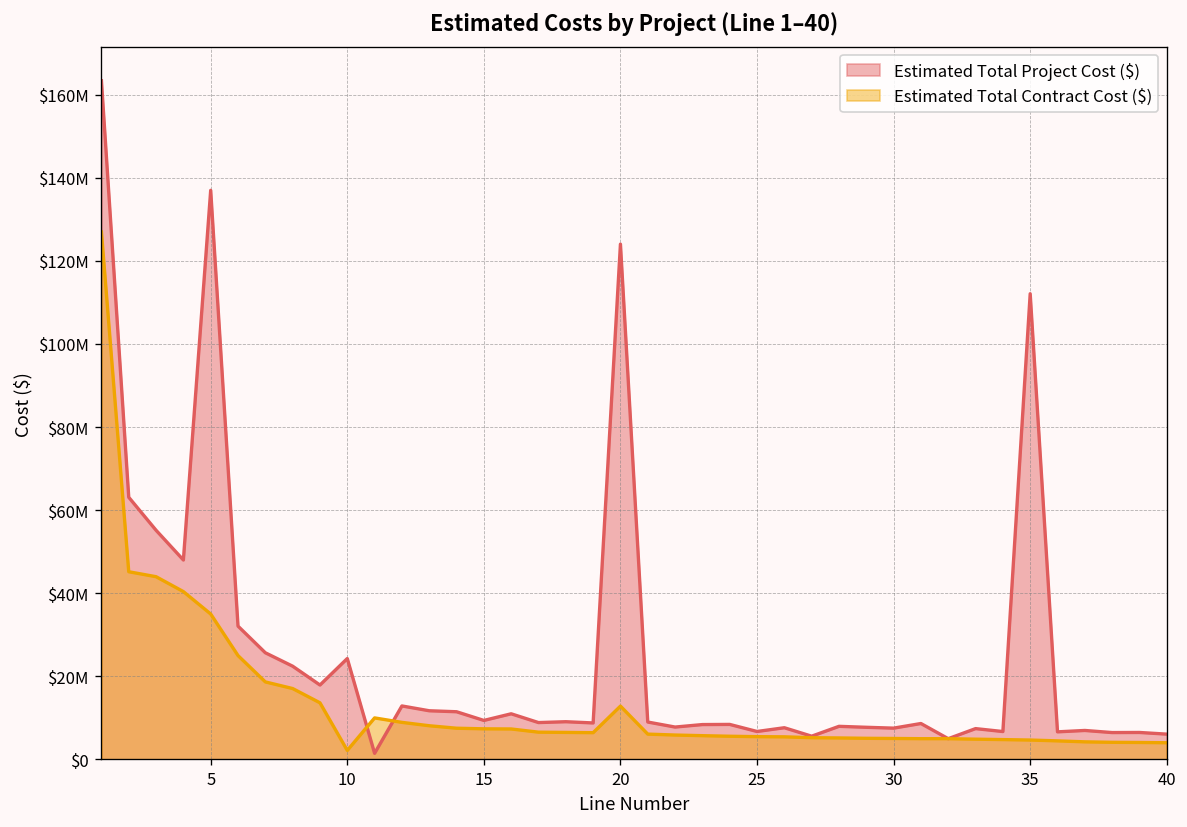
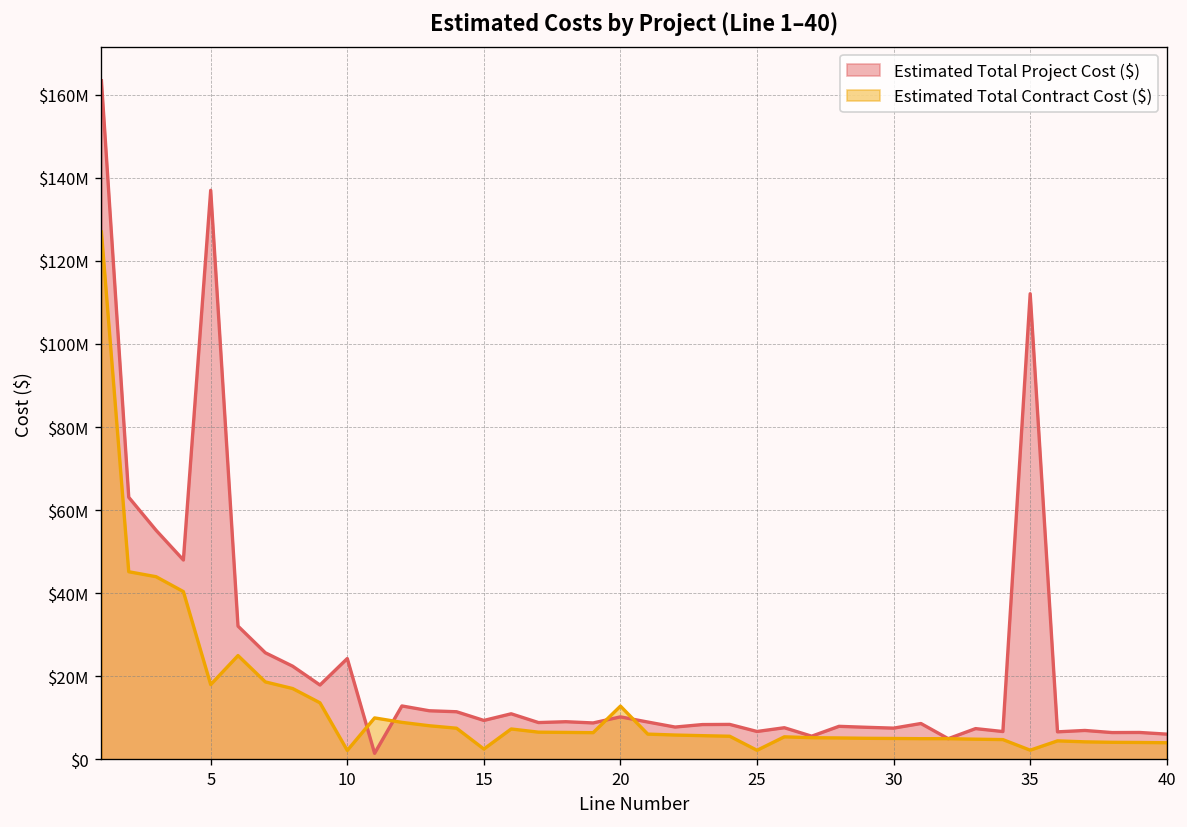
Estimated Total Contract Cost ($), 5: $35000000 -> $18000000
Estimated Total Contract Cost ($), 15: $7000000 -> $3000000
Estimated Total Project Cost ($), 20: $124000000 -> $10000000
Estimated Total Contract Cost ($), 25: $5000000 -> $2000000
Estimated Total Contract Cost ($), 35: $5000000 -> $2000000
